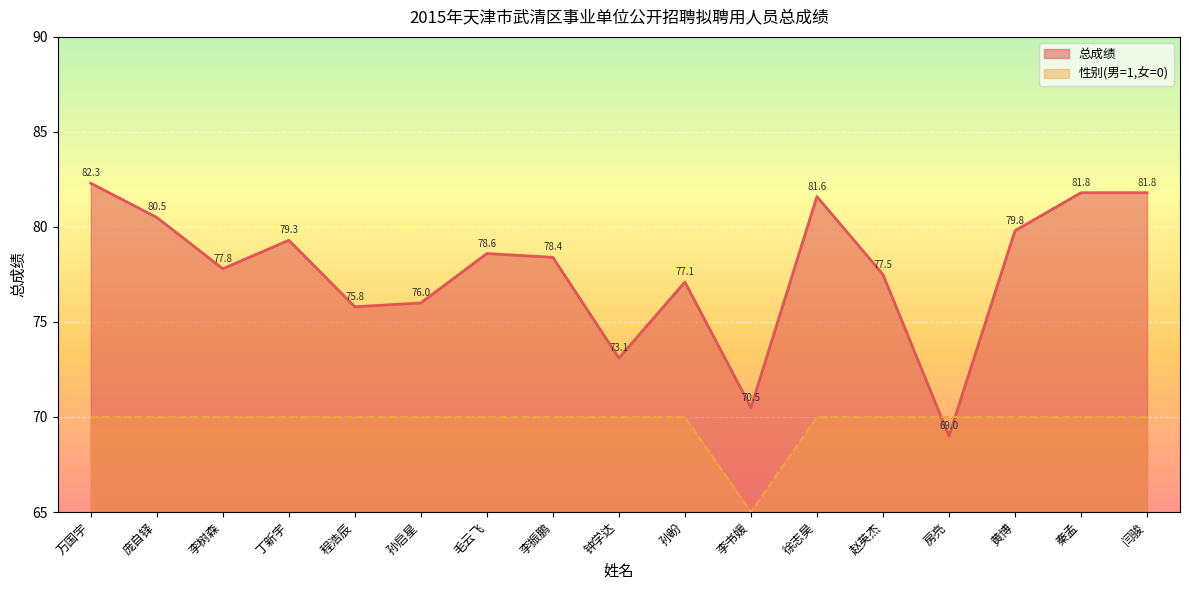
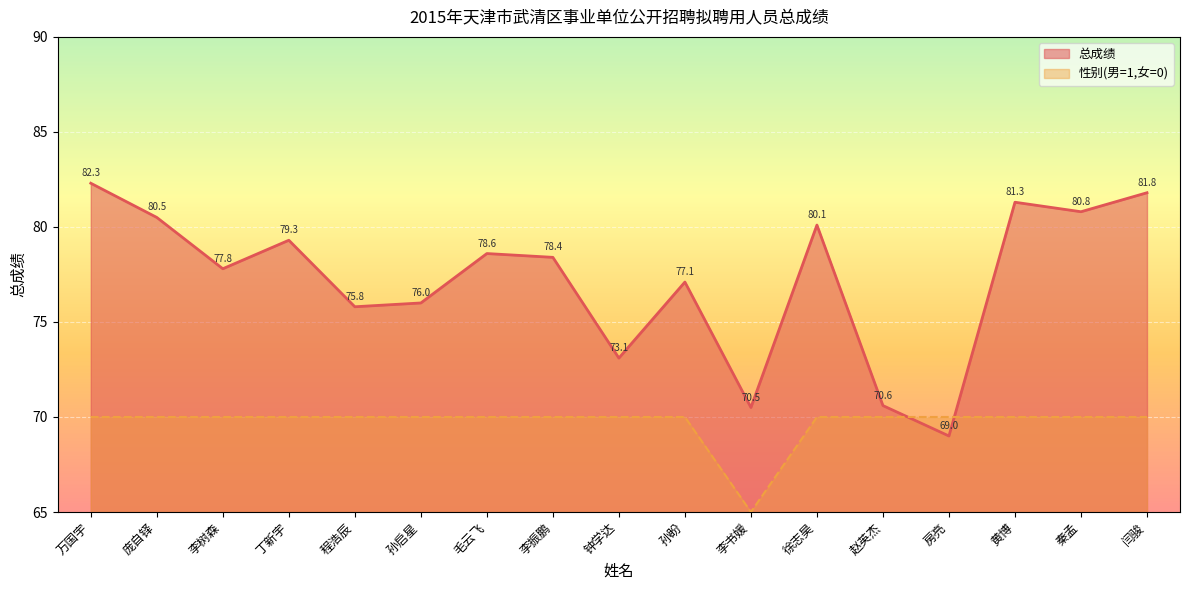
总成绩, 徐志昊: 81.6 -> 80.1
总成绩, 赵英杰: 77.5 -> 70.6
总成绩, 黄博: 79.8 -> 81.3
总成绩, 秦孟: 81.8 -> 80.8
